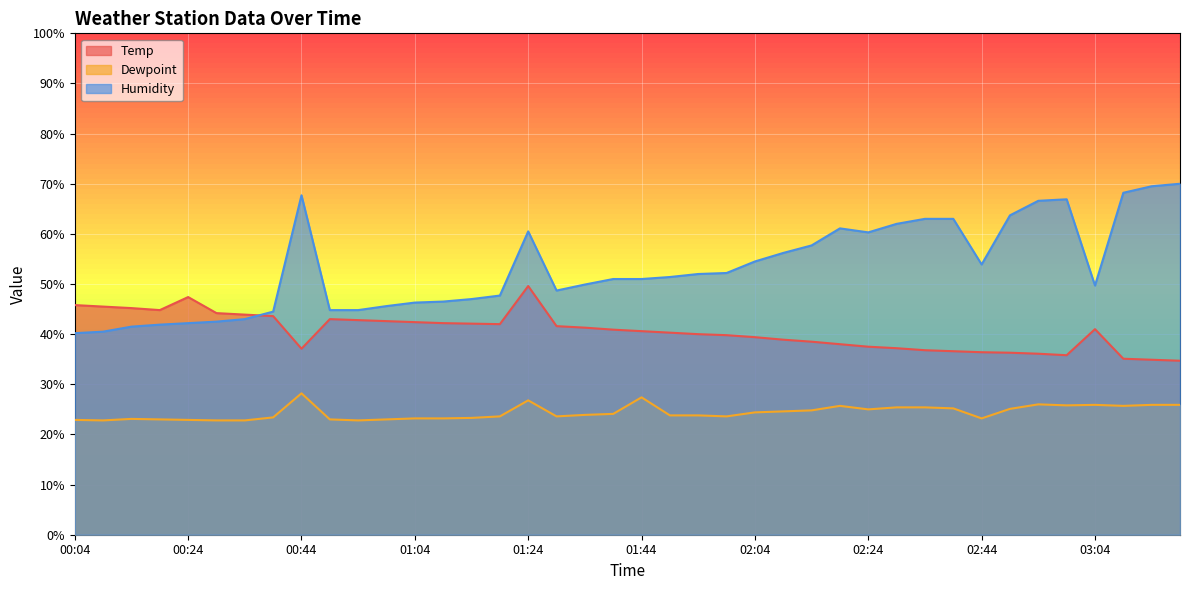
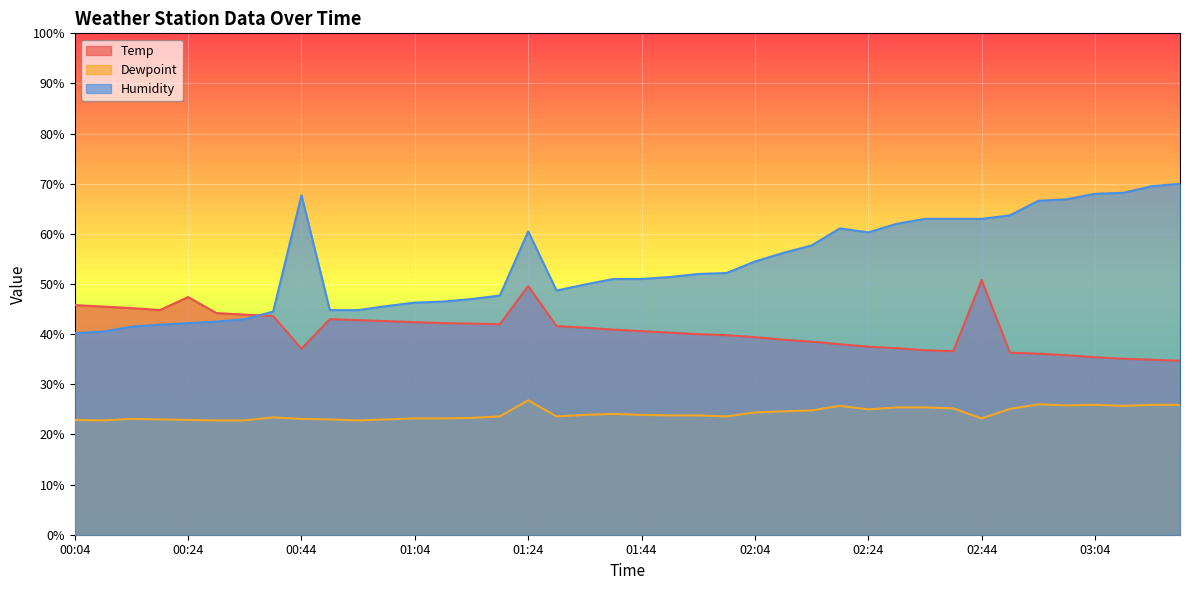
Dewpoint, 00:44: 28% -> 23%
Dewpoint, 01:44: 27% -> 24%
Temp, 02:44: 36% -> 51%
Humidity, 02:44: 54% -> 63%
Temp, 03:04: 41% -> 35%
Humidity, 03:04: 50% -> 68%
